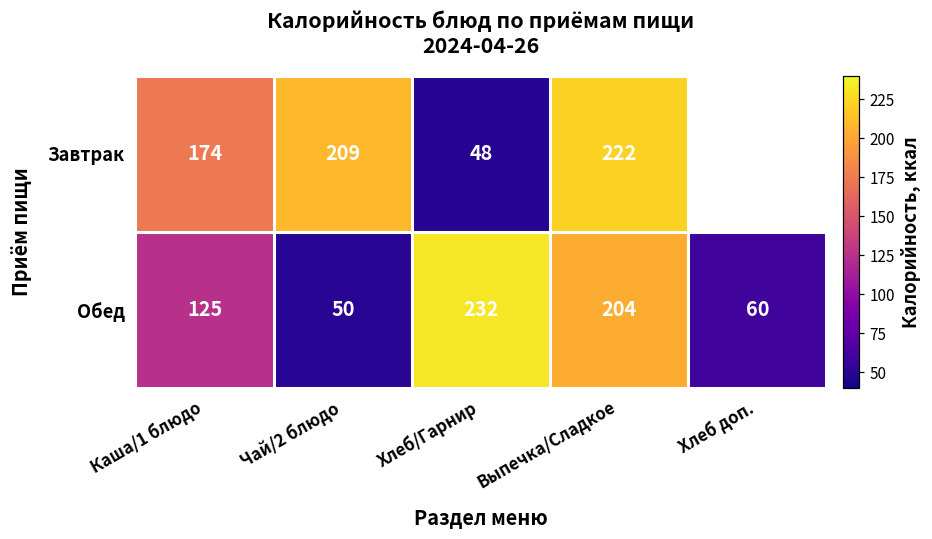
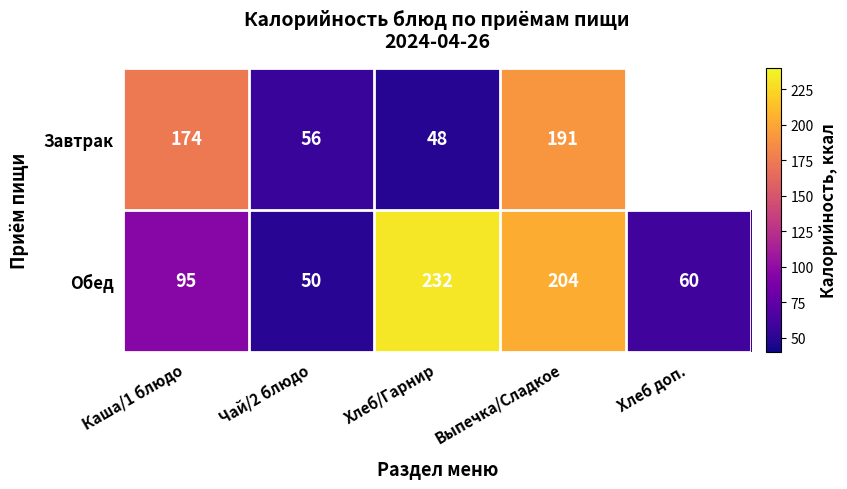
Завтрак, Чай/2 блюдо: 209 -> 56
Завтрак, Выпечка/Сладкое: 222 -> 191
Обед, Каша/1 блюдо: 125 -> 95
